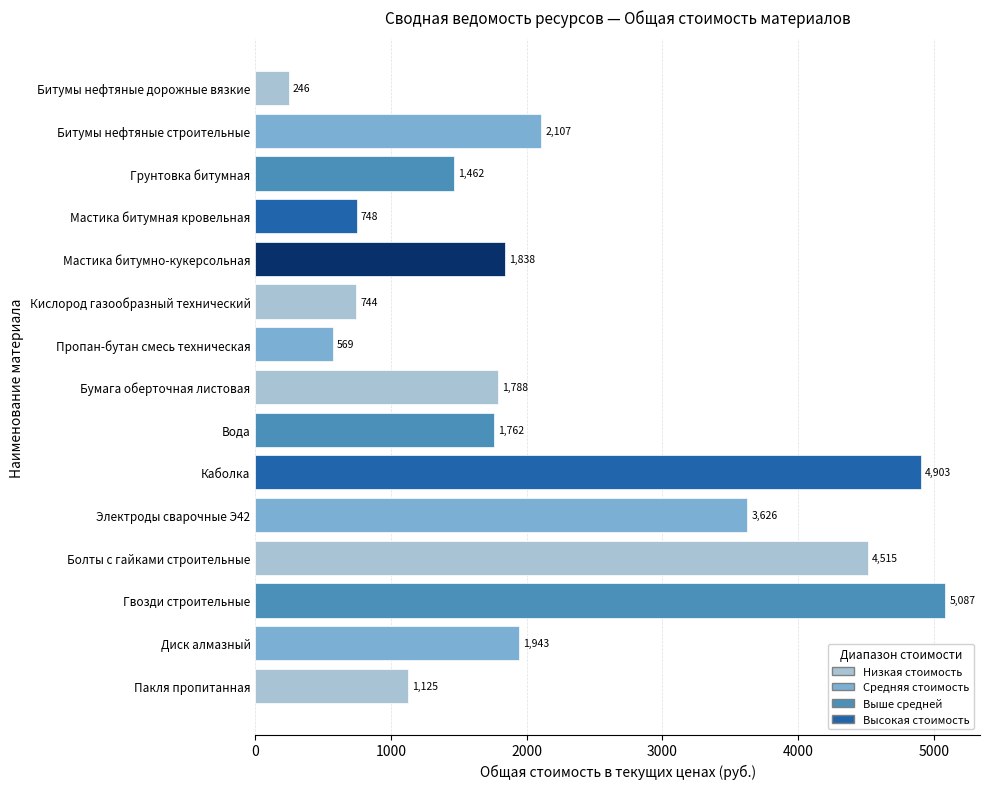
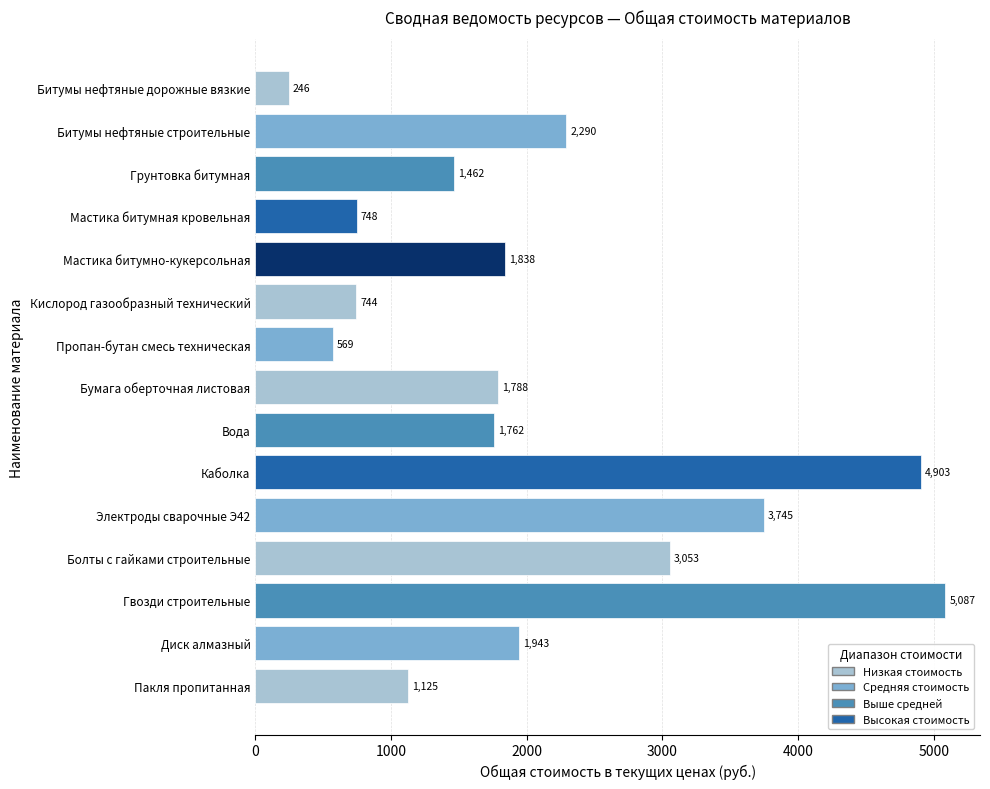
Битумы нефтяные строительные: 2,107 -> 2,290
Электроды сварочные Э42: 3,626 -> 3,745
Болты с гайками строительные: 4,515 -> 3,053
